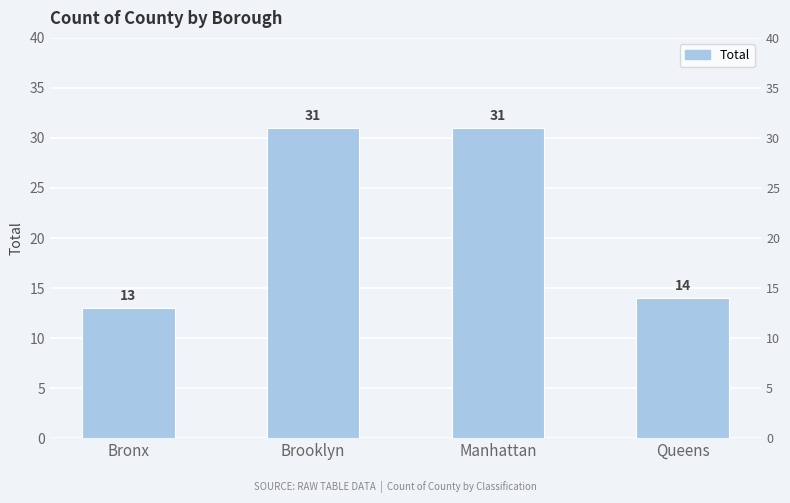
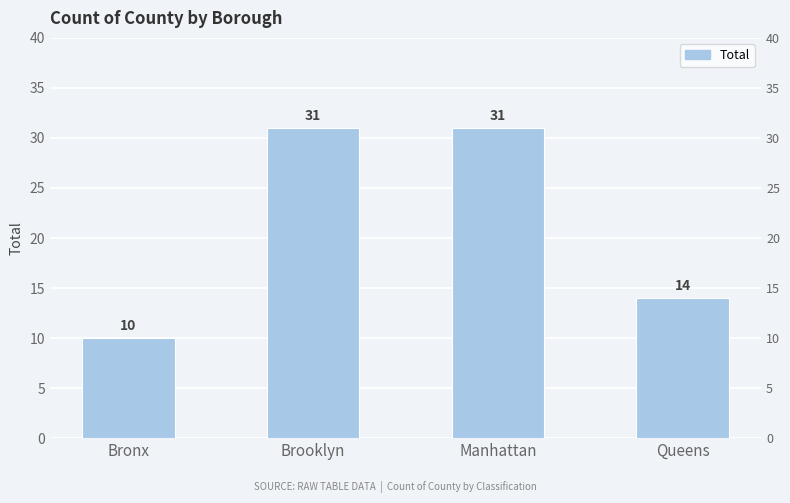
Bronx: 13 -> 10
